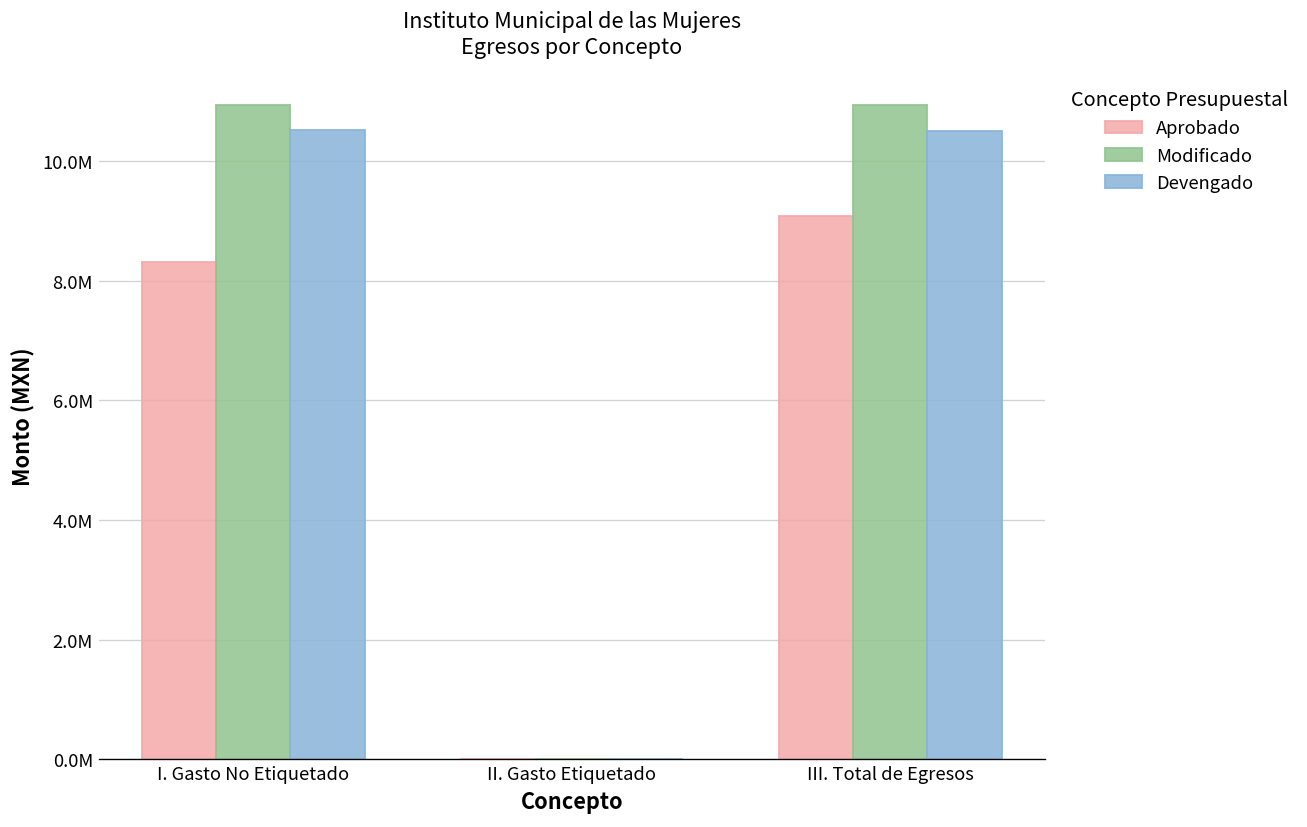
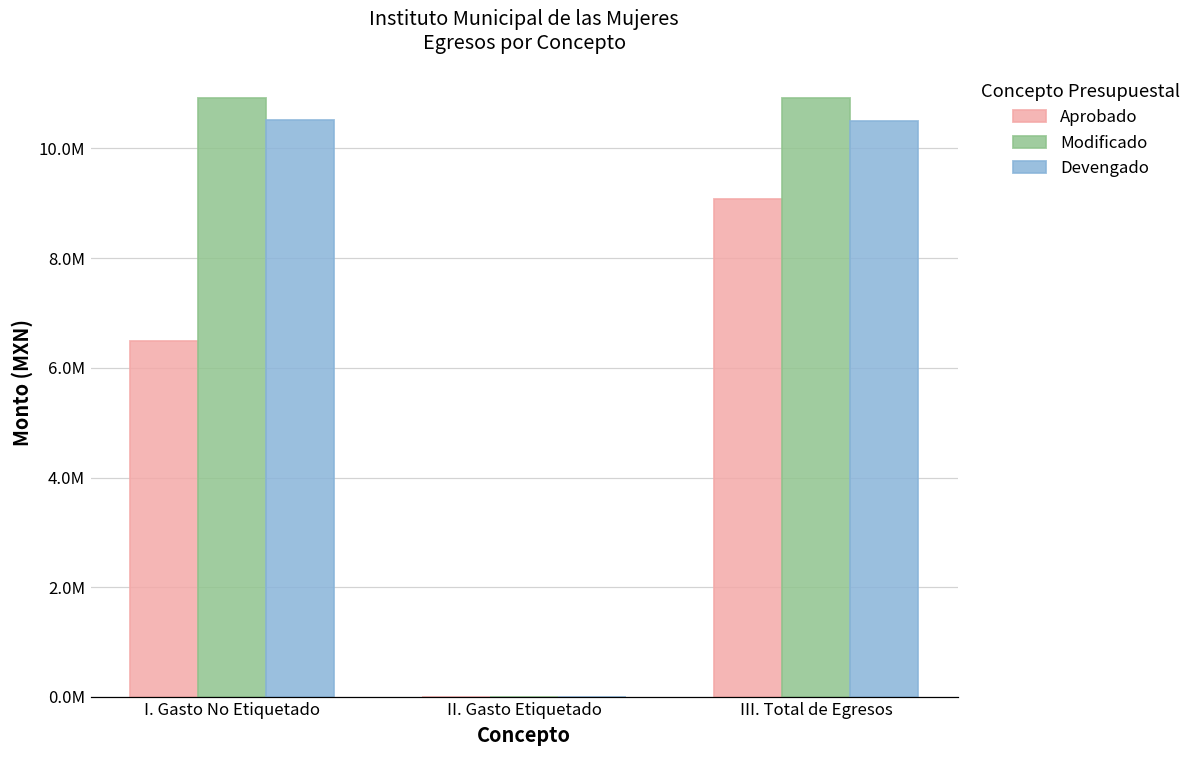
Aprobado, I. Gasto No Etiquetado: 8300000 -> 6500000
